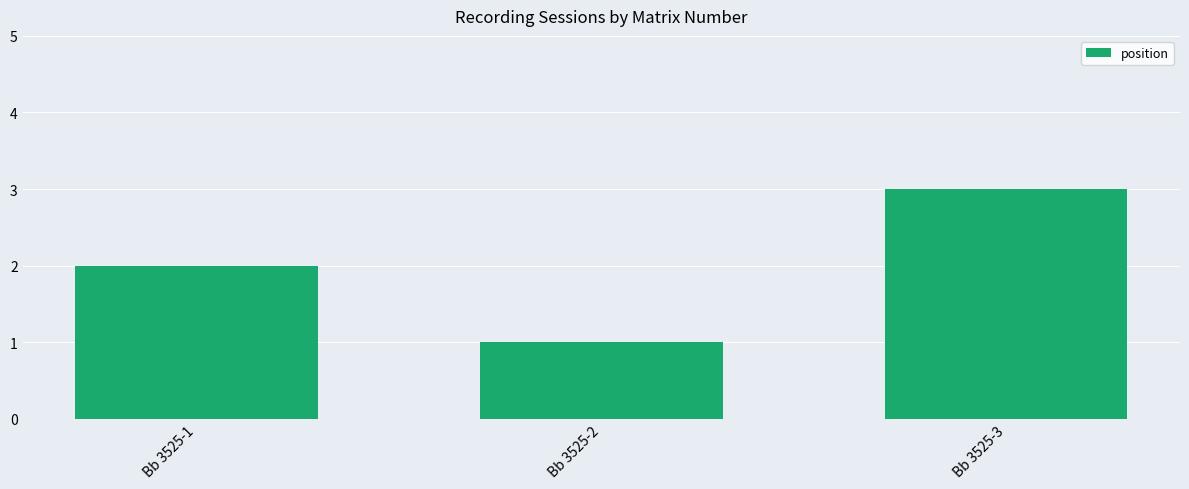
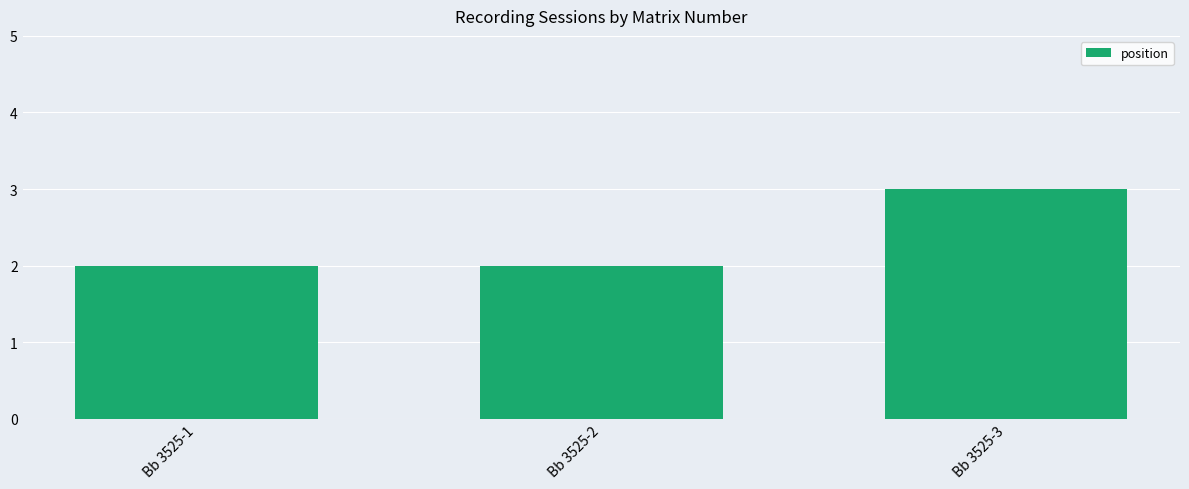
Bb 3525-2: 1 -> 2
